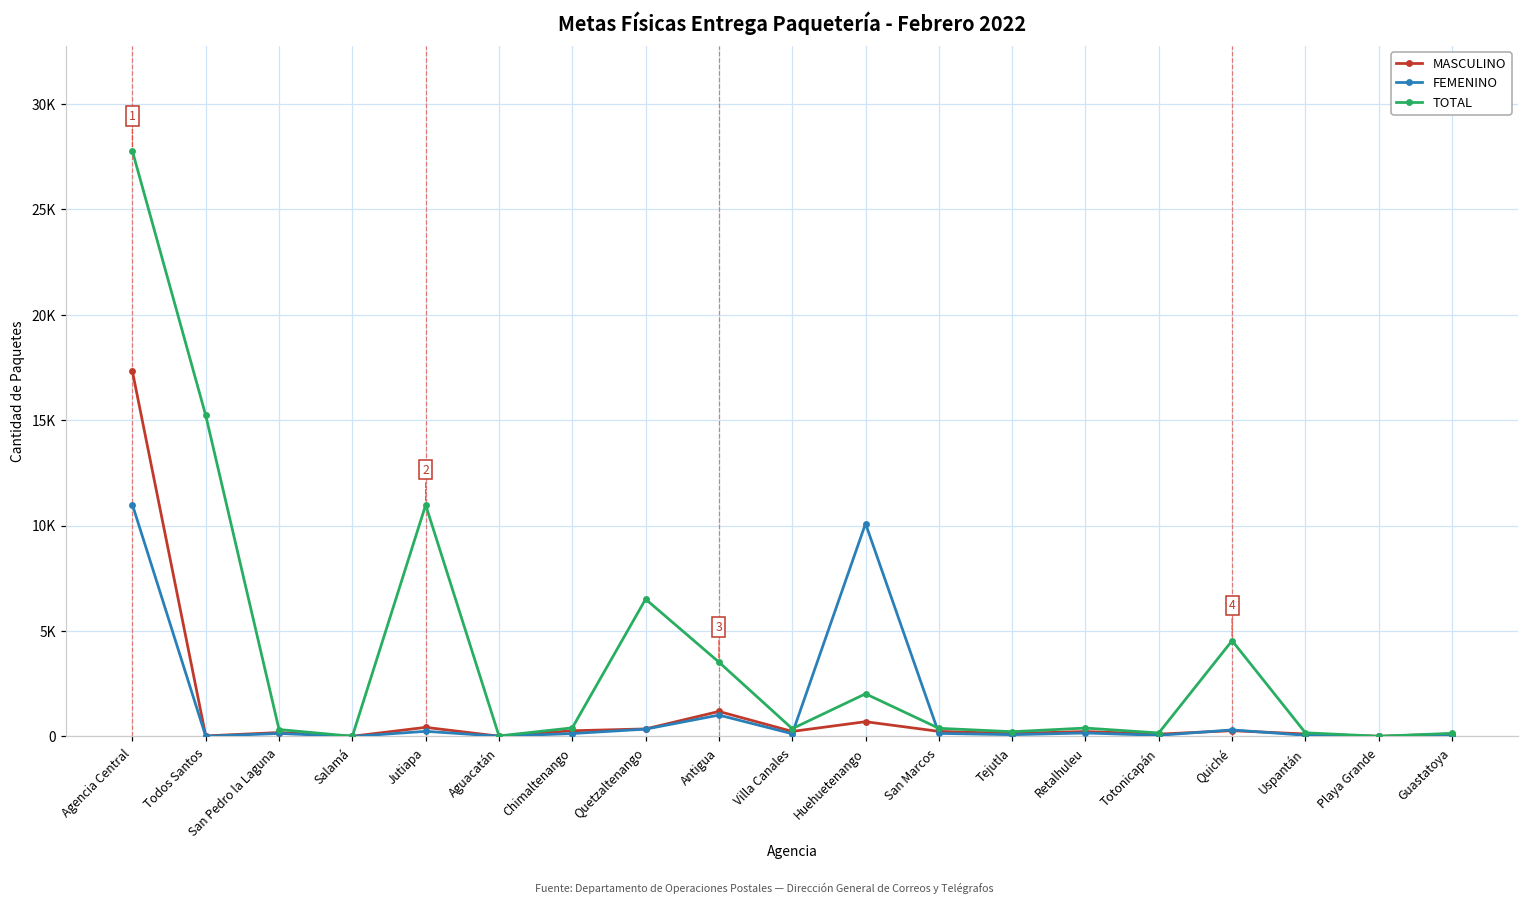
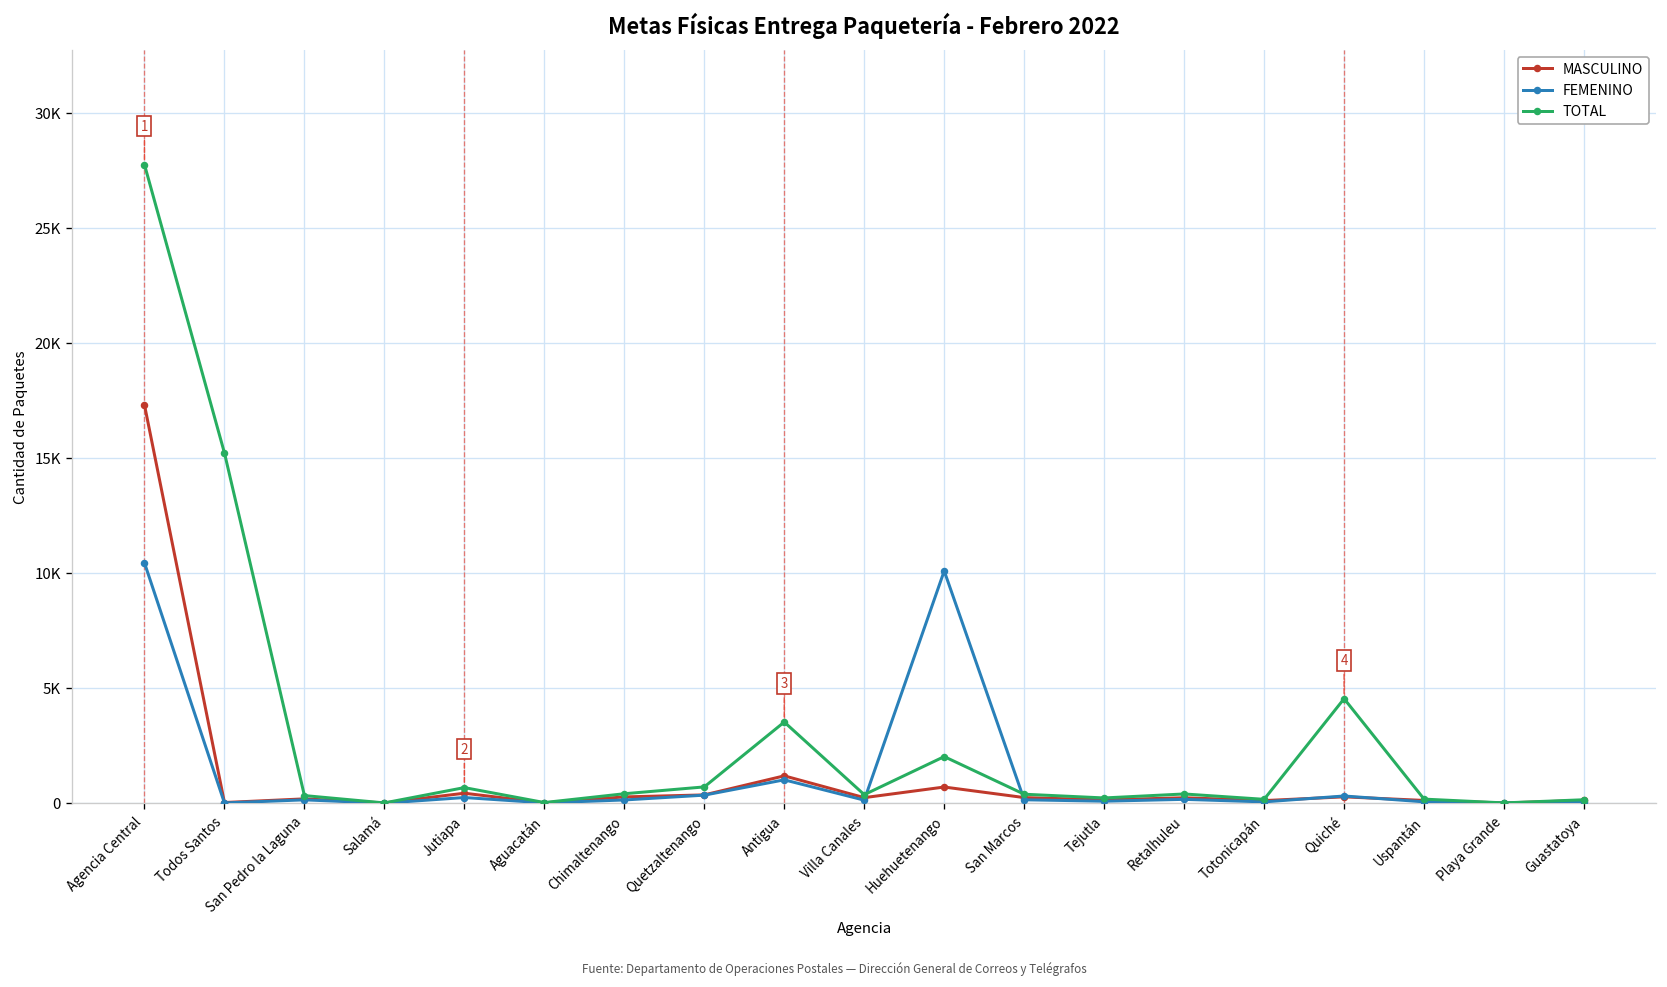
FEMENINO, Agencia Central: 11000 -> 10500
TOTAL, Jutiapa: 11000 -> 700
TOTAL, Quetzaltenango: 6500 -> 700
